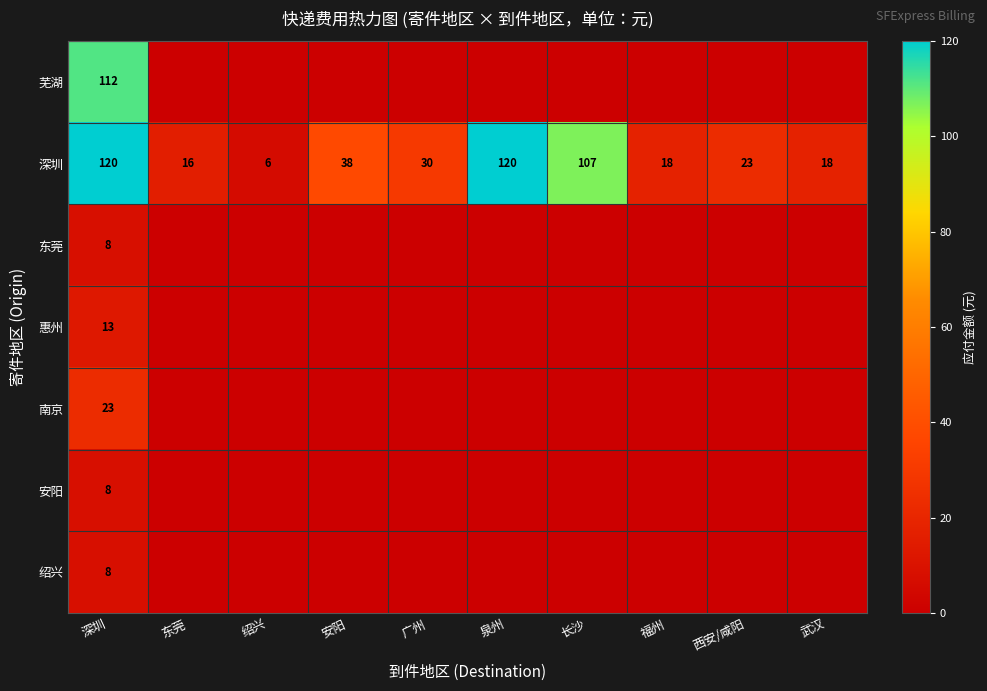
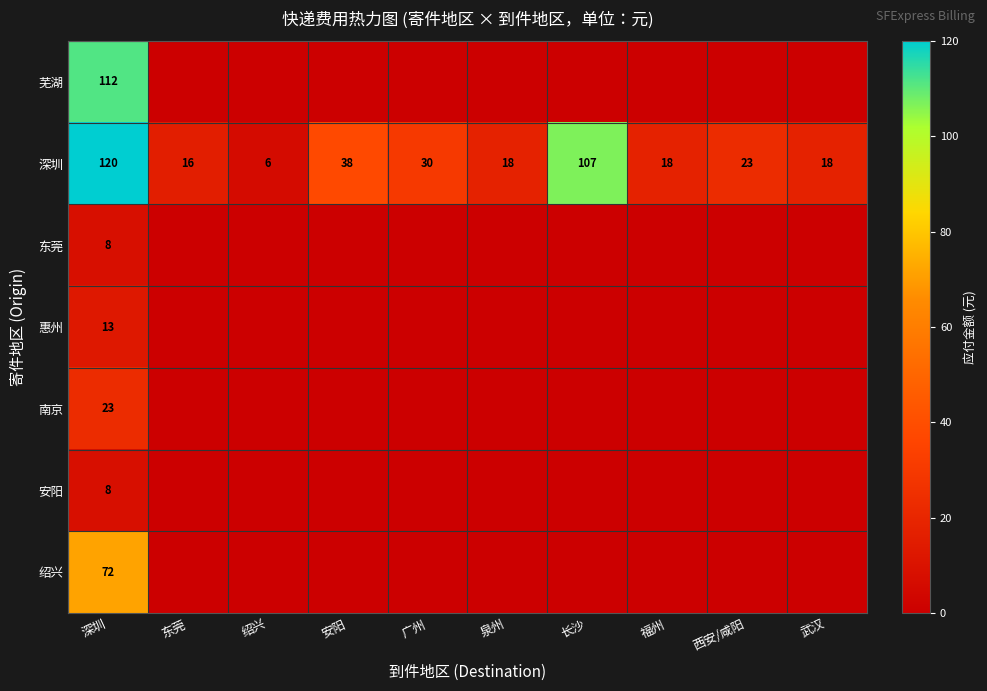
深圳, 泉州: 120 -> 18
绍兴, 深圳: 8 -> 72
